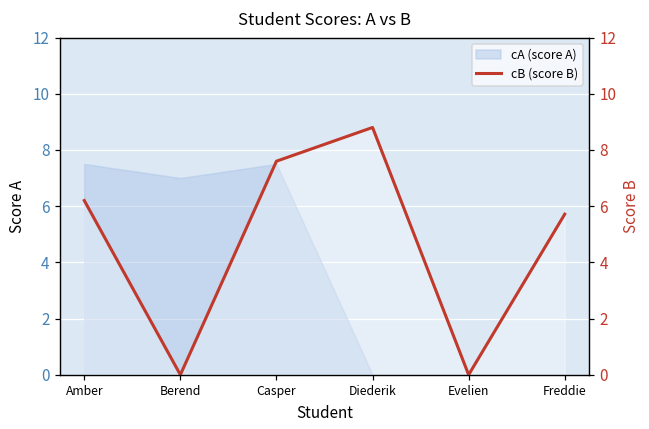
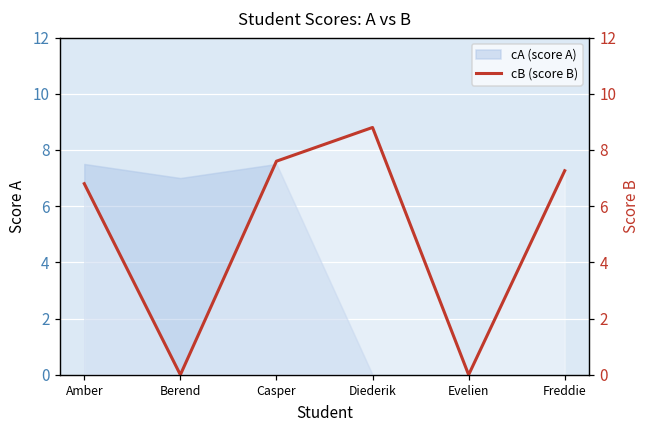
cB (score B), Amber: 6.2 -> 6.8
cB (score B), Freddie: 5.7 -> 7.3
